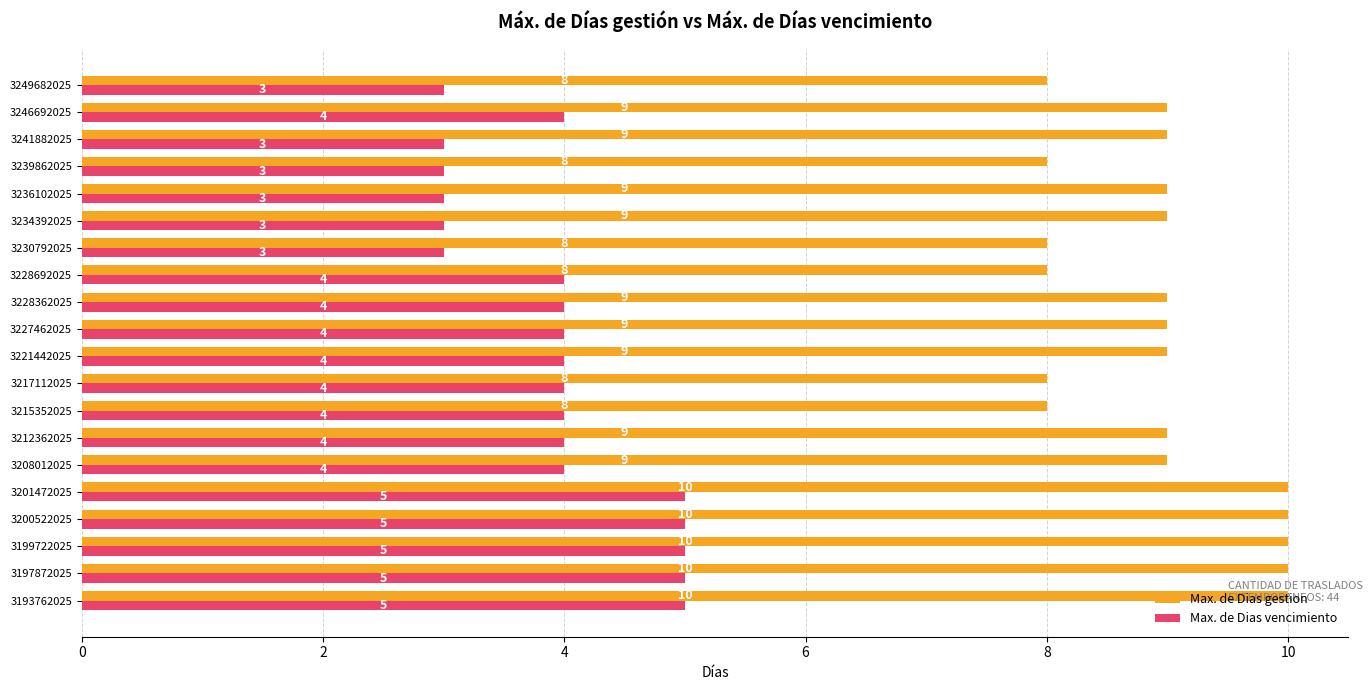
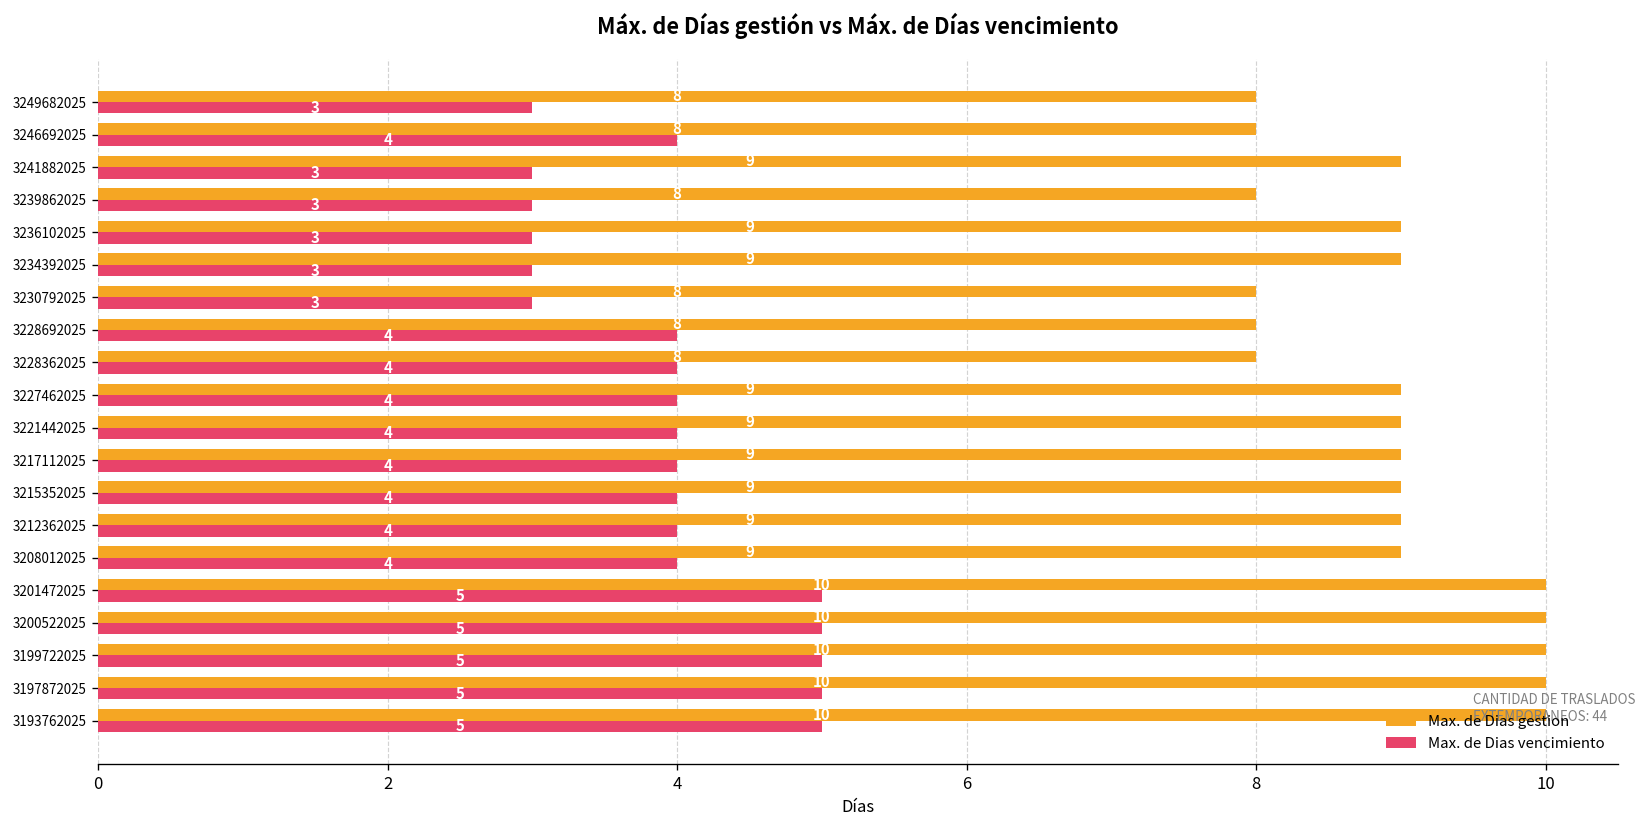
Max. de Dias gestion, 3246692025: 9 -> 8
Max. de Dias gestion, 3228362025: 9 -> 8
Max. de Dias gestion, 3217112025: 8 -> 9
Max. de Dias gestion, 3215352025: 8 -> 9
